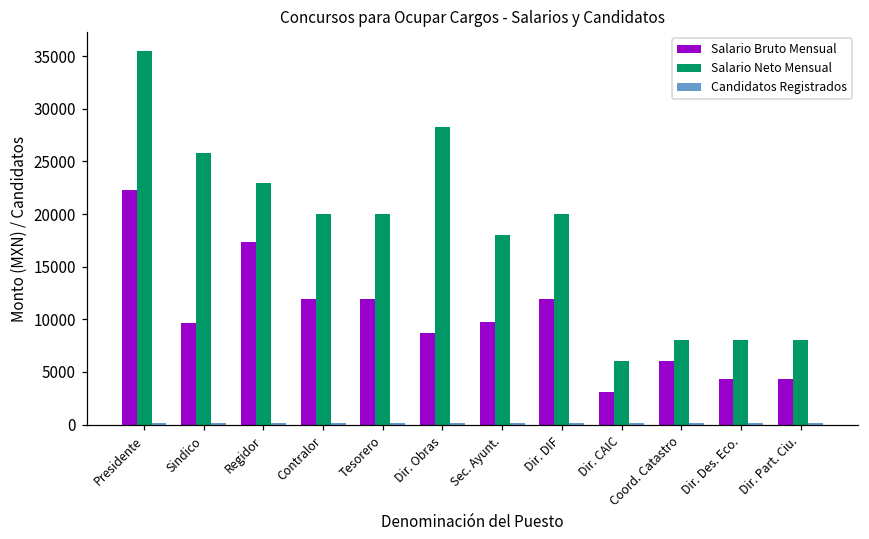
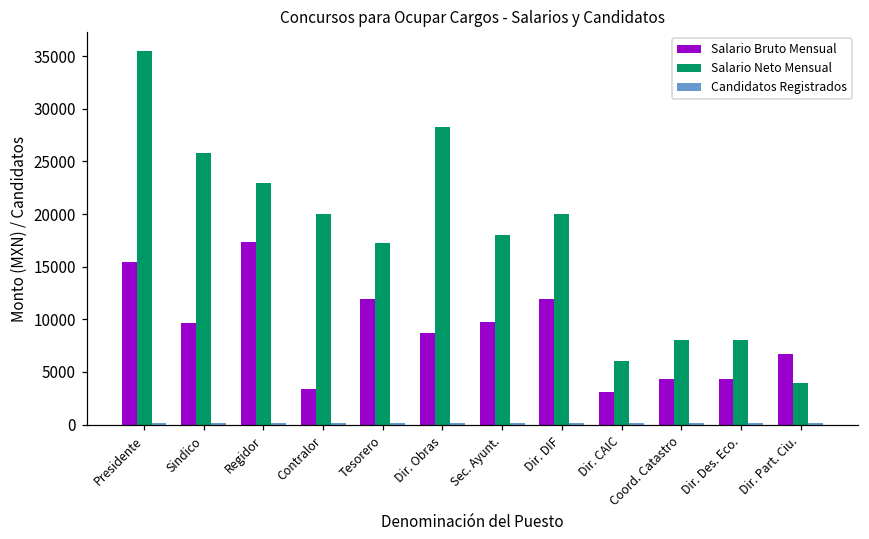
Salario Bruto Mensual, Presidente: 22000 -> 15000
Salario Bruto Mensual, Contralor: 12000 -> 3000
Salario Neto Mensual, Tesorero: 20000 -> 17000
Salario Bruto Mensual, Coord. Catastro: 6000 -> 4000
Salario Bruto Mensual, Dir. Part. Ciu.: 4000 -> 7000
Salario Neto Mensual, Dir. Part. Ciu.: 8000 -> 4000
